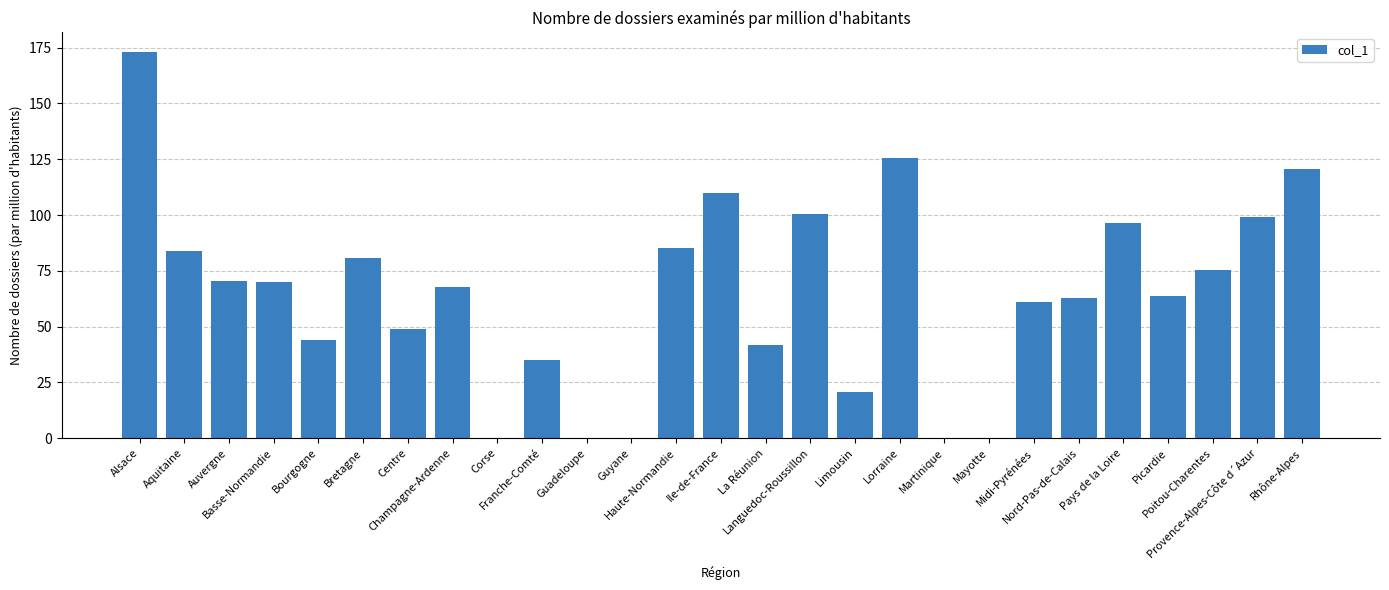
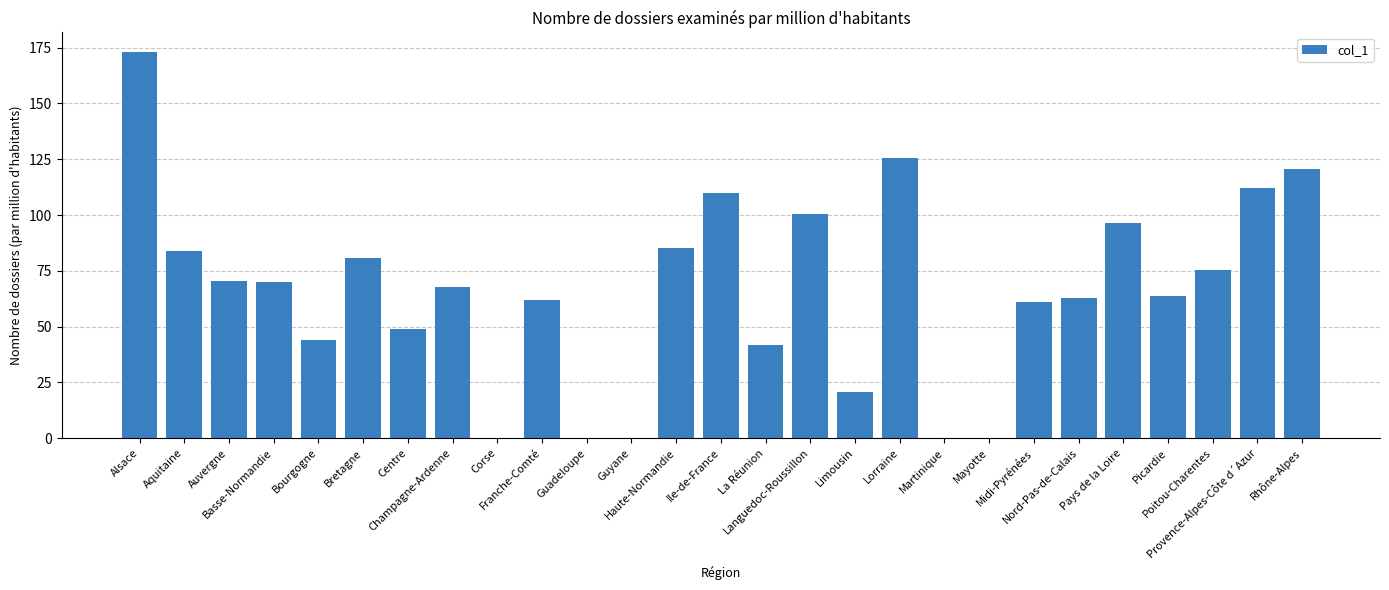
Franche-Comté: 35 -> 62
Provence-Alpes-Côte d´Azur: 99 -> 112
